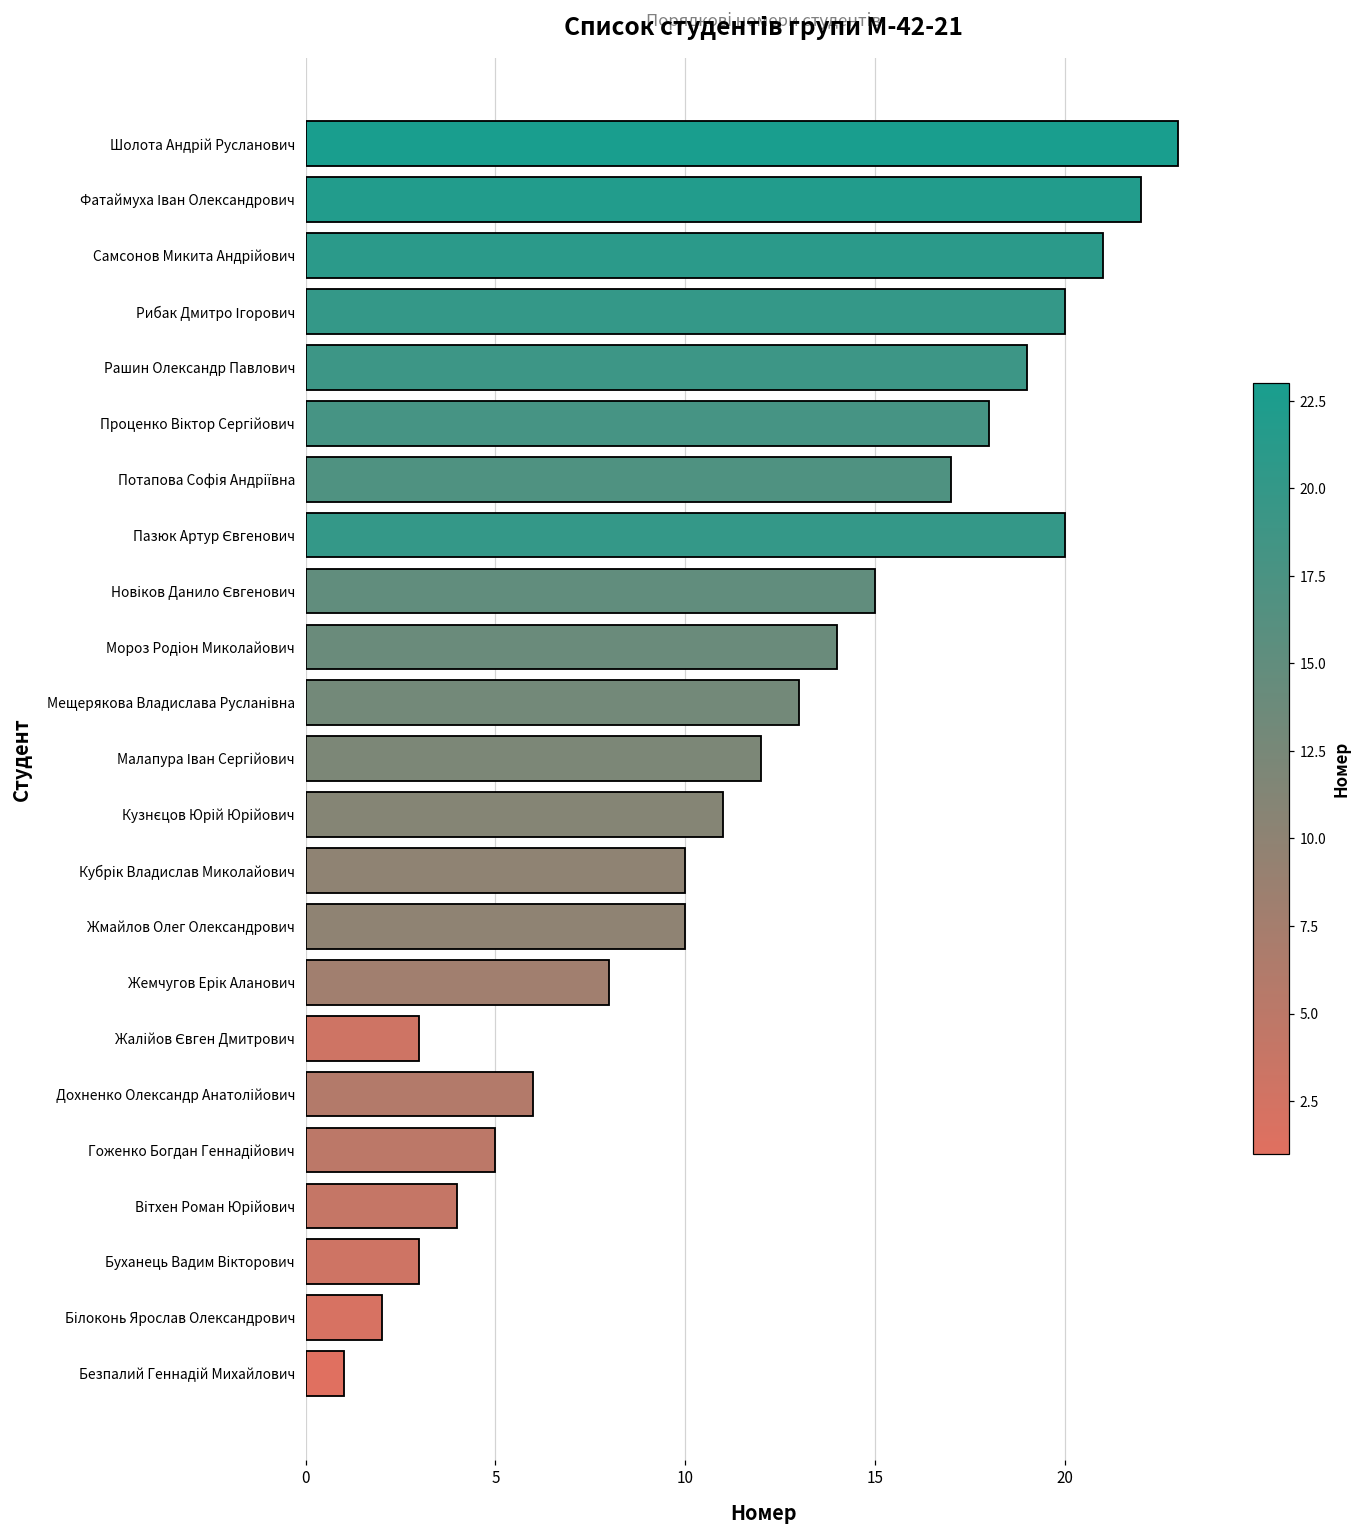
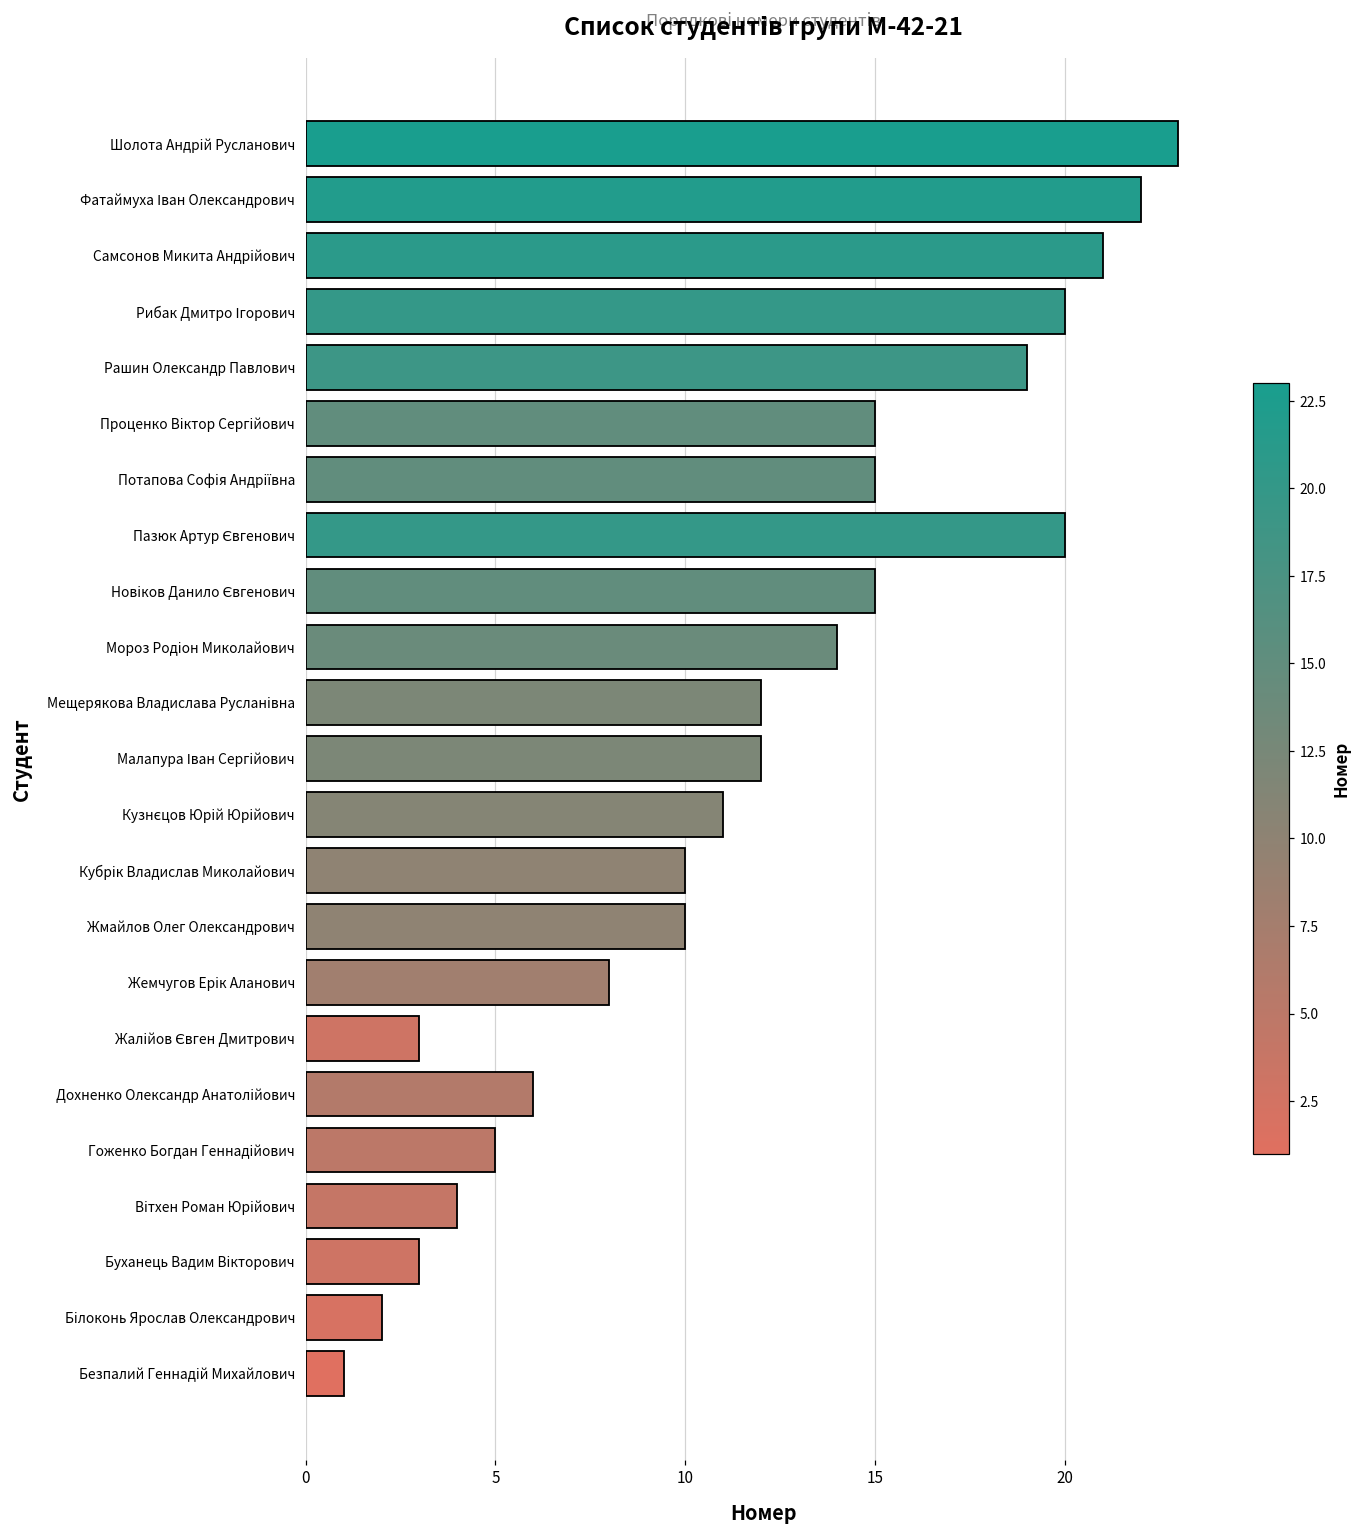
Проценко Віктор Сергійович: 18 -> 15
Потапова Софія Андріївна: 17 -> 15
Мещерякова Владислава Русланівна: 13 -> 12
